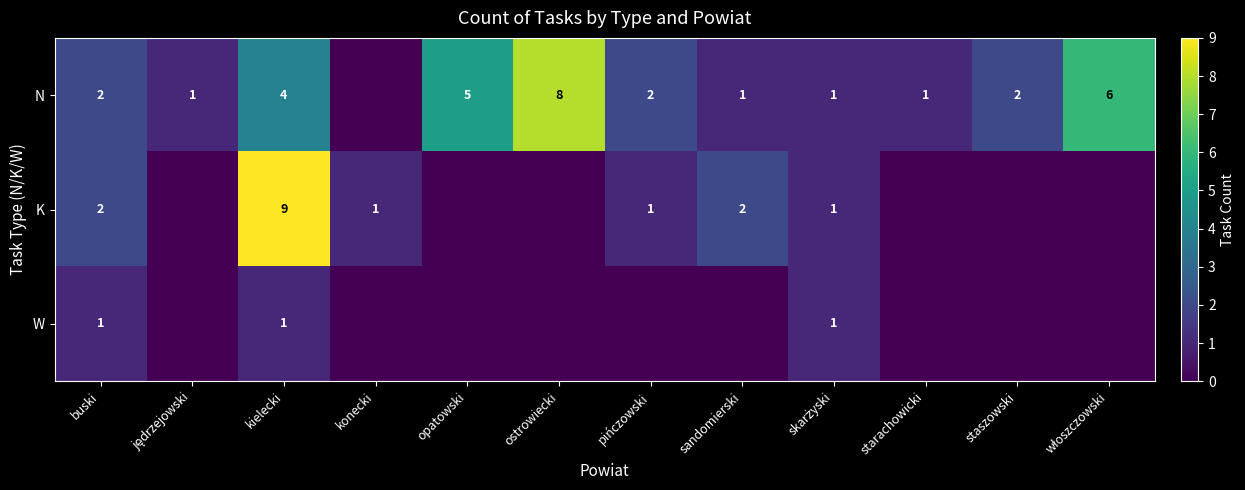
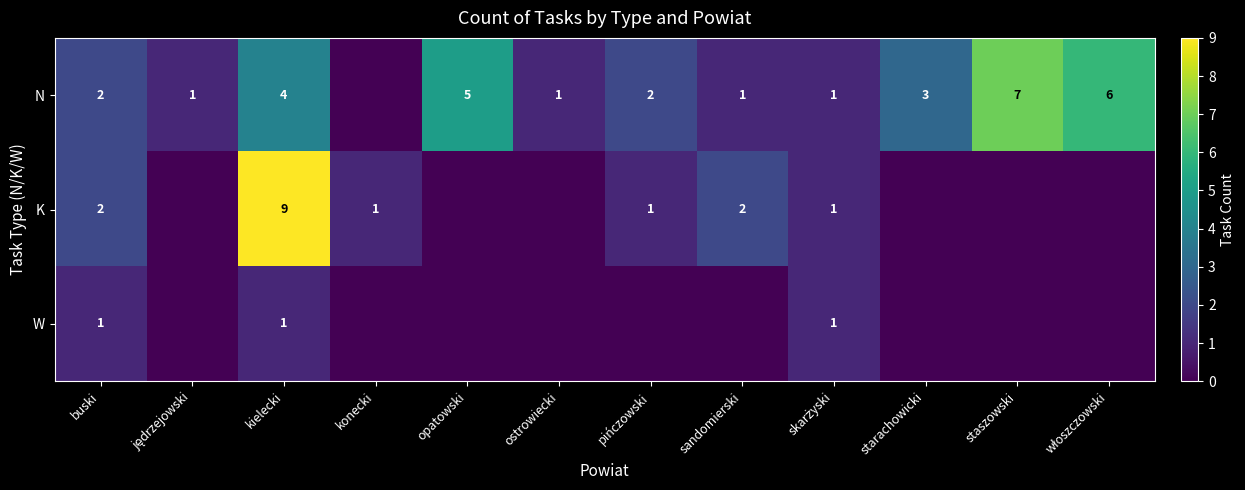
N, ostrowiecki: 8 -> 1
N, starachowicki: 1 -> 3
N, staszowski: 2 -> 7
